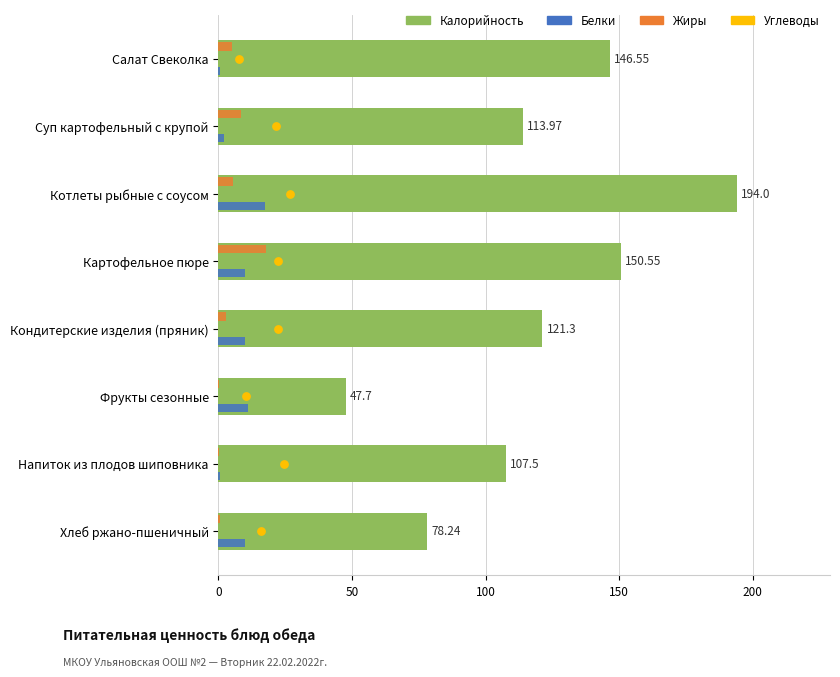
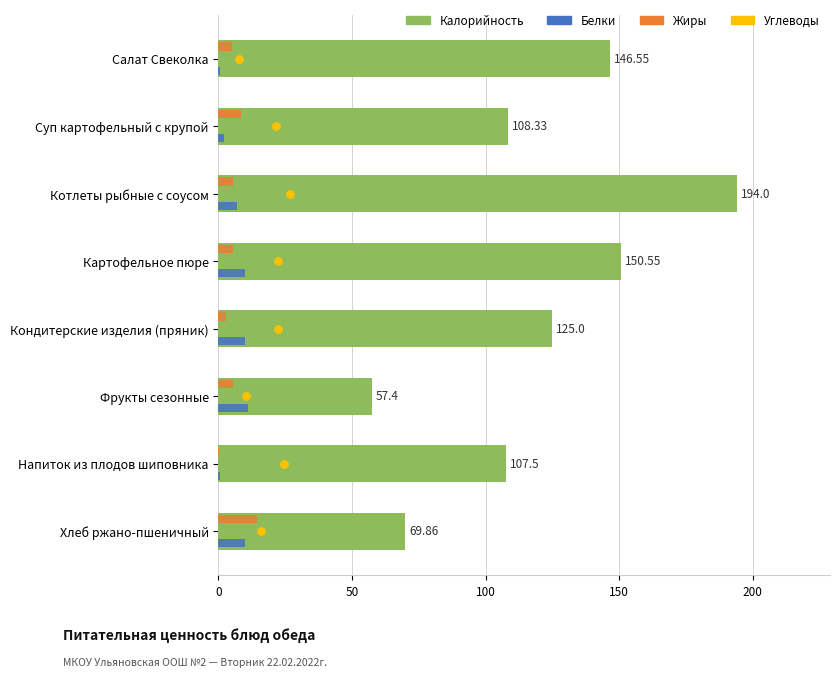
Калорийность, Суп картофельный с крупой: 113.97 -> 108.33
Белки, Котлеты рыбные с соусом: 18 -> 7
Жиры, Картофельное пюре: 18 -> 5
Калорийность, Кондитерские изделия (пряник): 121.3 -> 125.0
Жиры, Фрукты сезонные: 0 -> 6
Калорийность, Фрукты сезонные: 47.7 -> 57.4
Жиры, Хлеб ржано-пшеничный: 1 -> 14
Калорийность, Хлеб ржано-пшеничный: 78.24 -> 69.86
